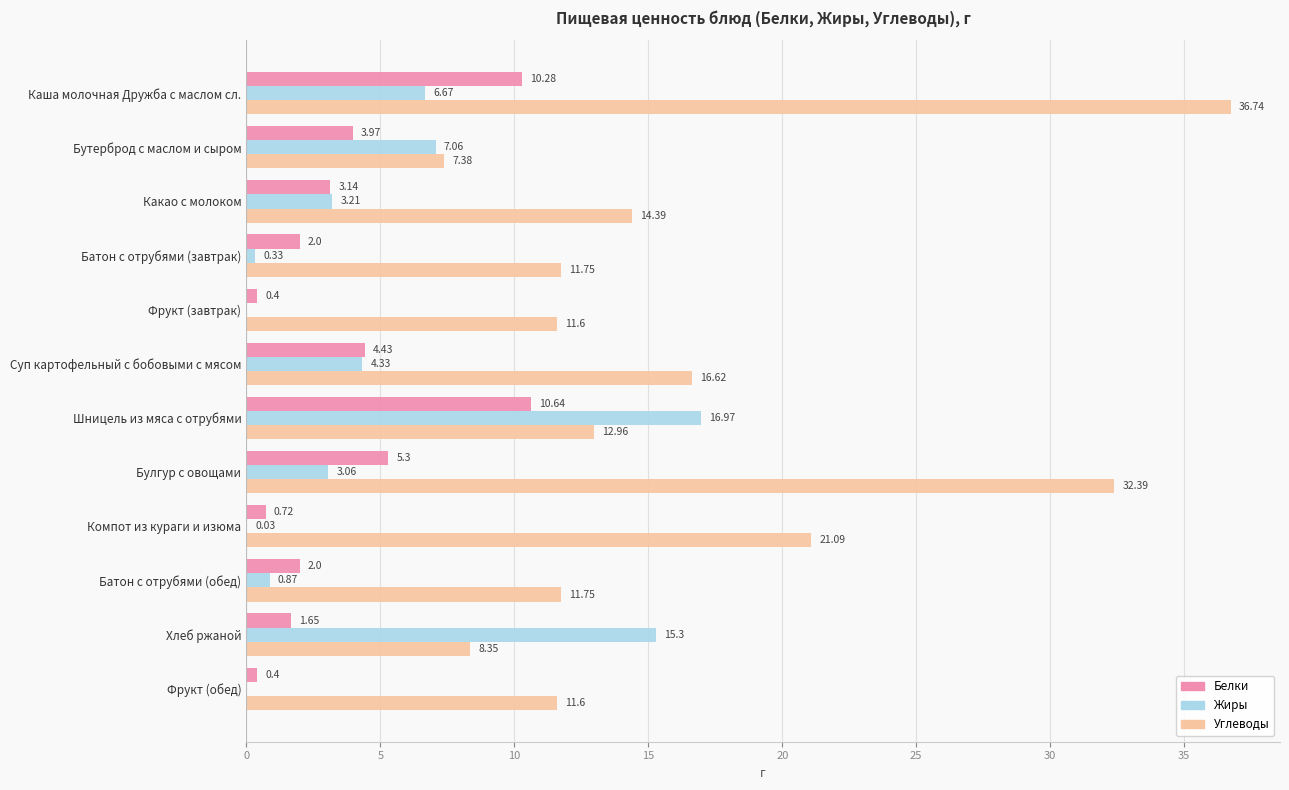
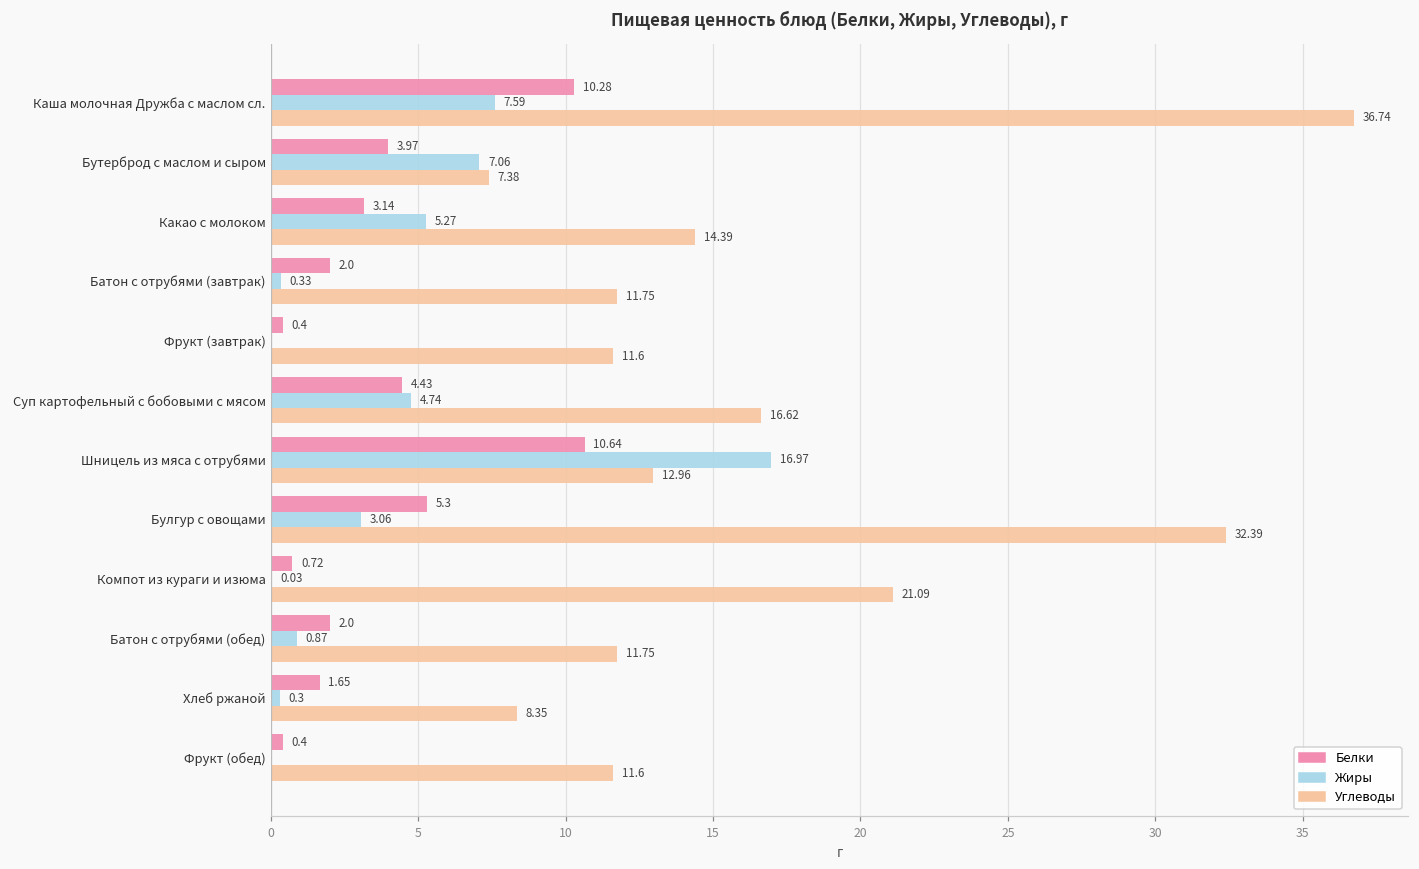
Жиры, Каша молочная Дружба с маслом сл.: 6.67 -> 7.59
Жиры, Какао с молоком: 3.21 -> 5.27
Жиры, Суп картофельный с бобовыми с мясом: 4.33 -> 4.74
Жиры, Хлеб ржаной: 15.3 -> 0.3
